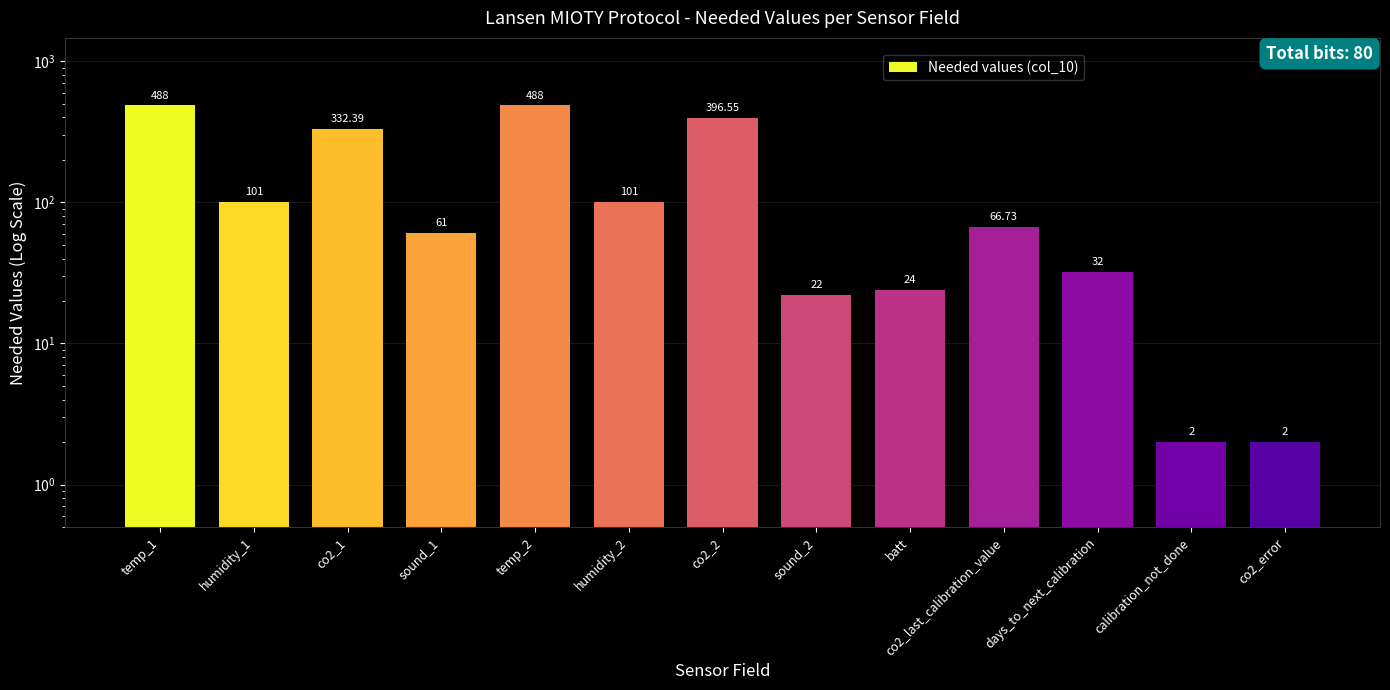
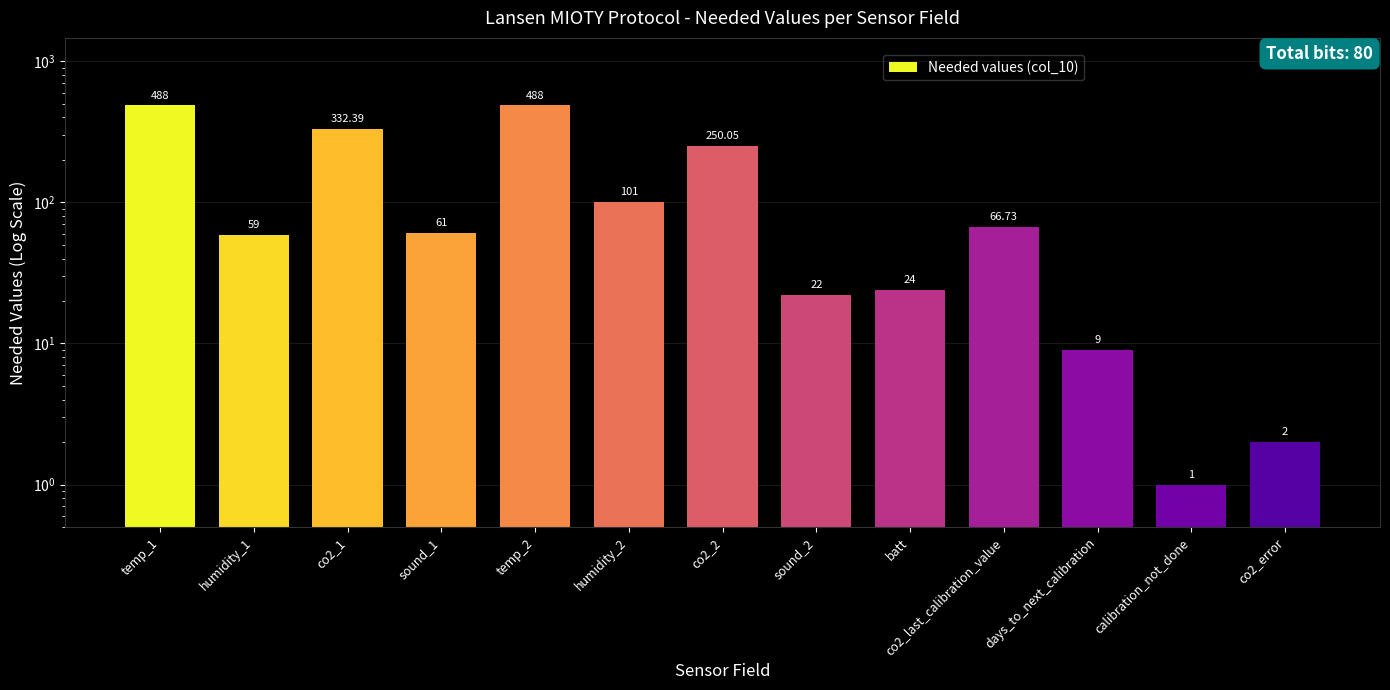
humidity_1: 101 -> 59
co2_2: 396.55 -> 250.05
days_to_next_calibration: 32 -> 9
calibration_not_done: 2 -> 1
